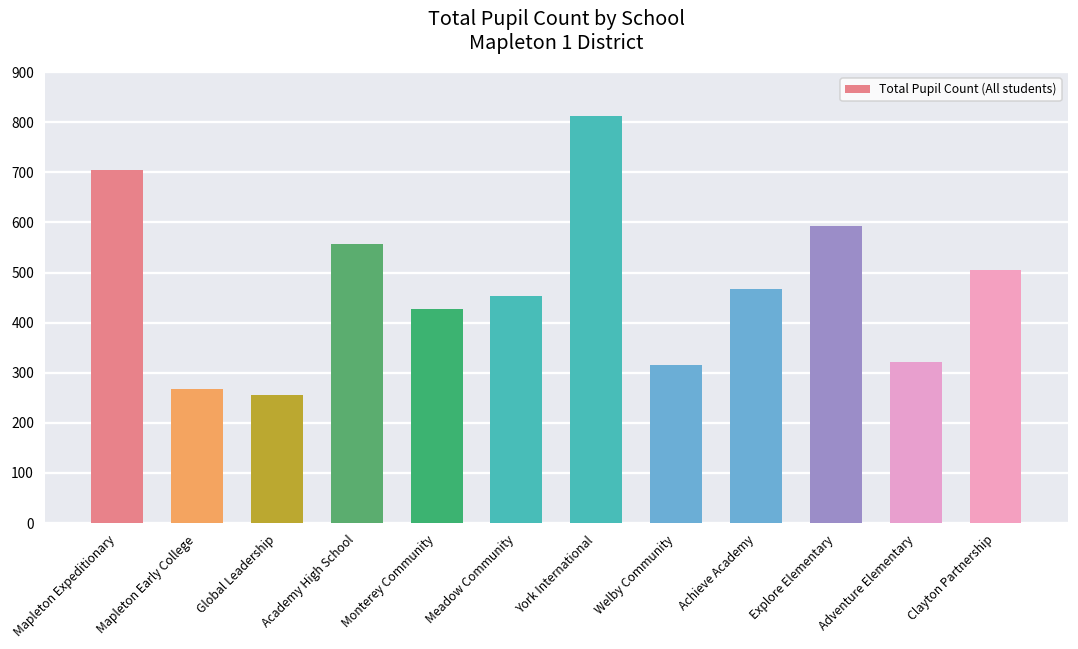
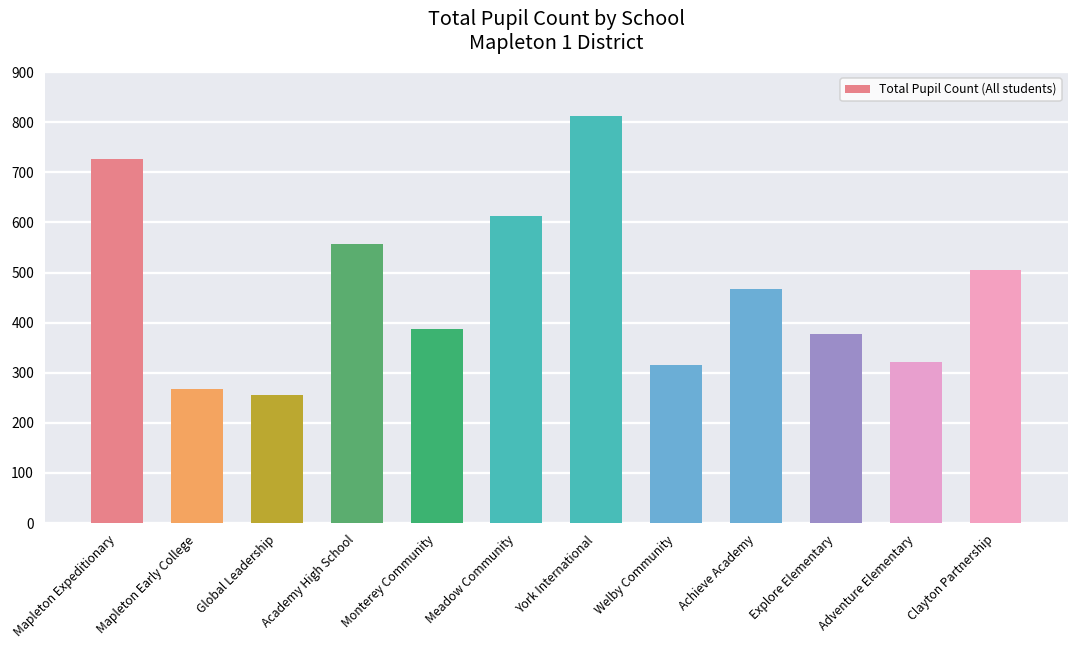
Mapleton Expeditionary: 710 -> 730
Monterey Community: 430 -> 390
Meadow Community: 450 -> 610
Explore Elementary: 590 -> 380
